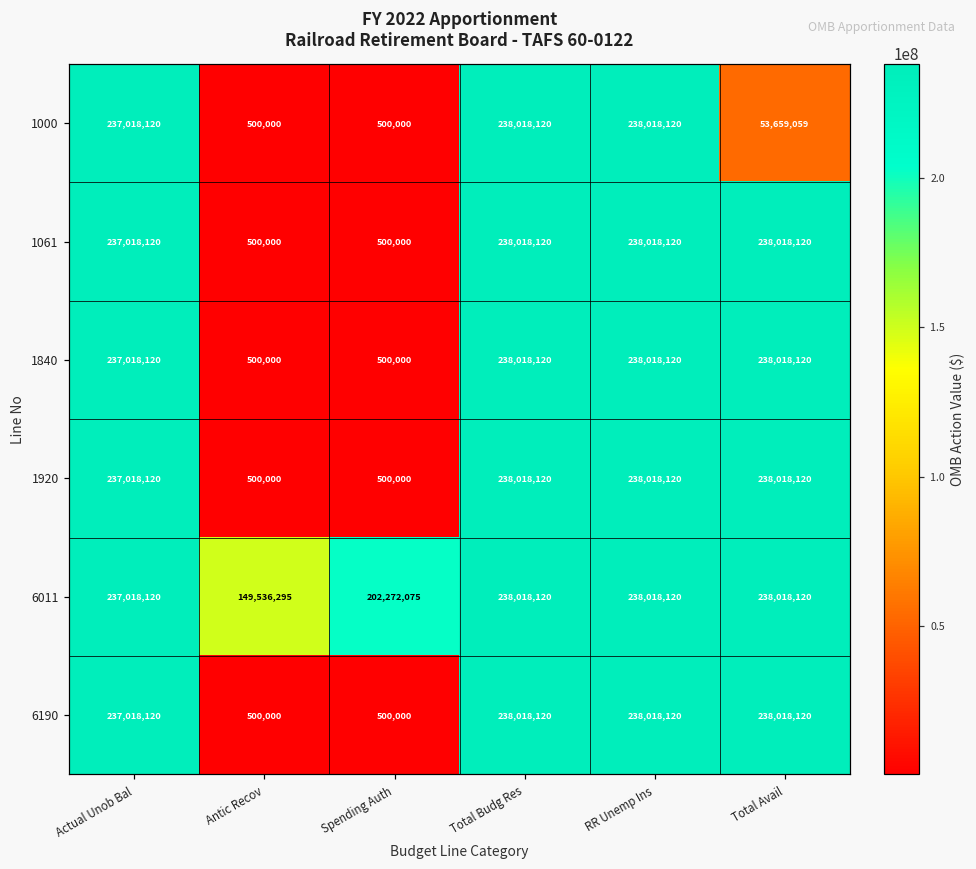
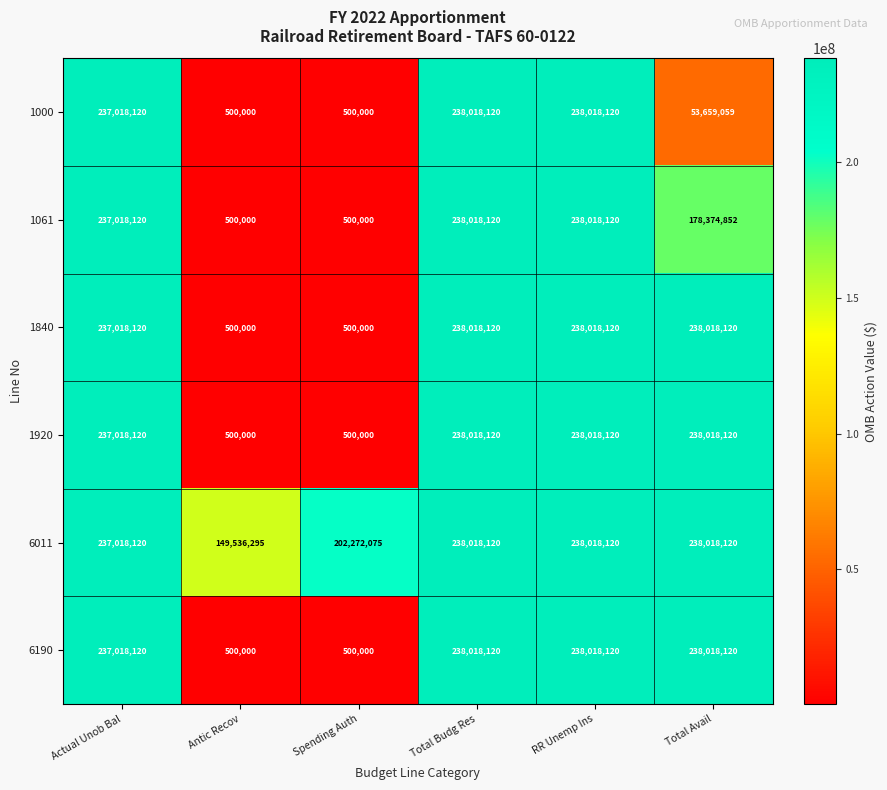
1061, Total Avail: 238,018,120 -> 178,374,852
